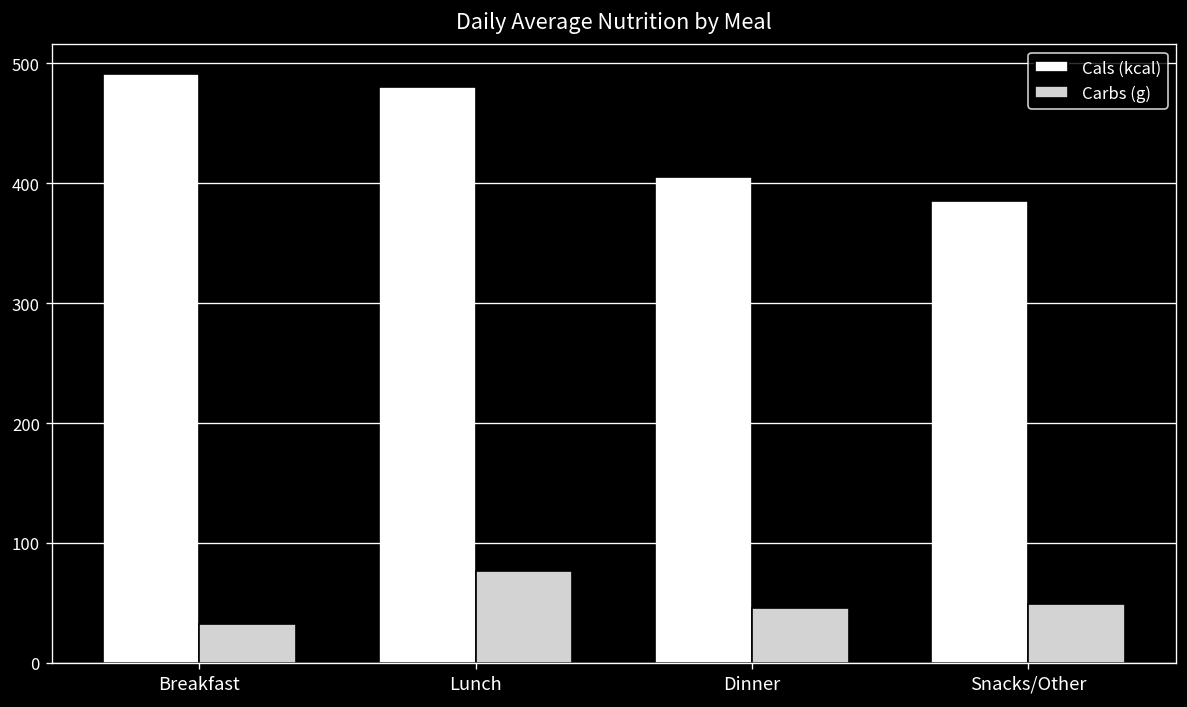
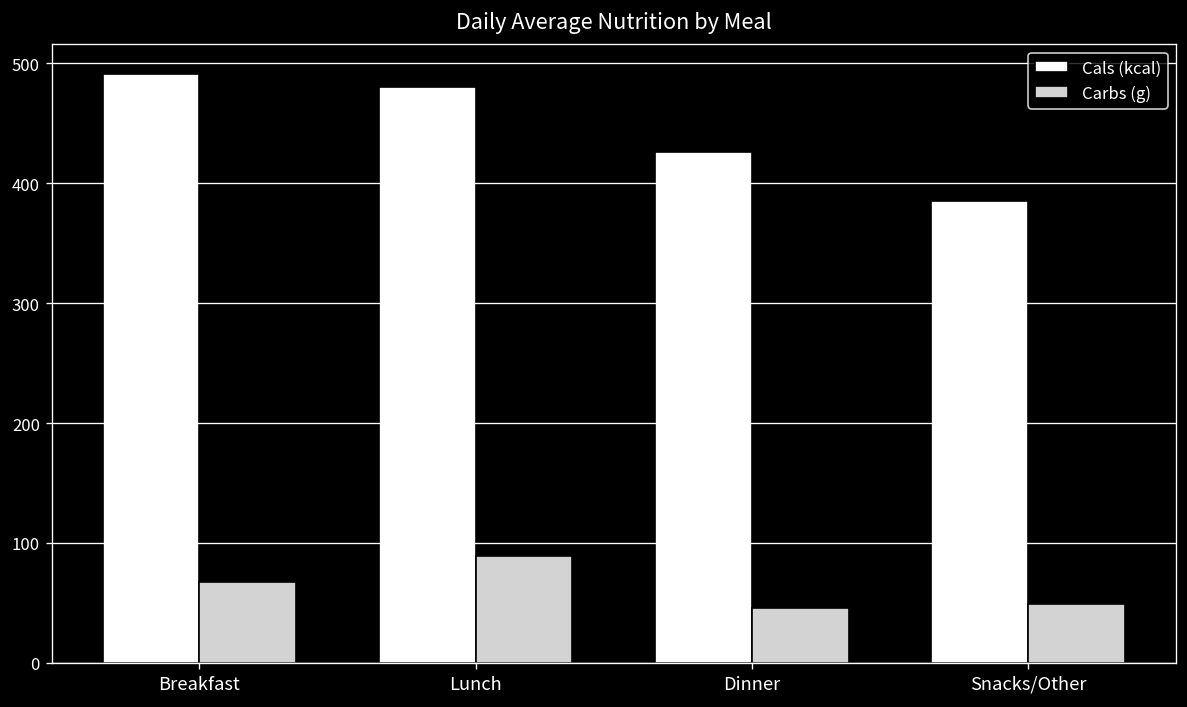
Carbs (g), Breakfast: 30 -> 70
Carbs (g), Lunch: 80 -> 90
Cals (kcal), Dinner: 410 -> 430
